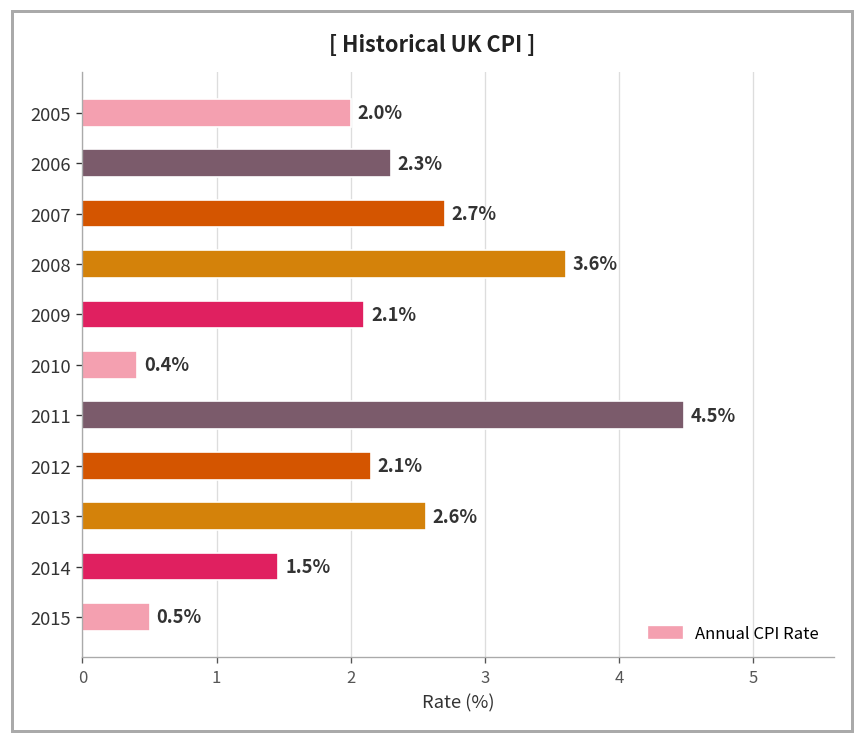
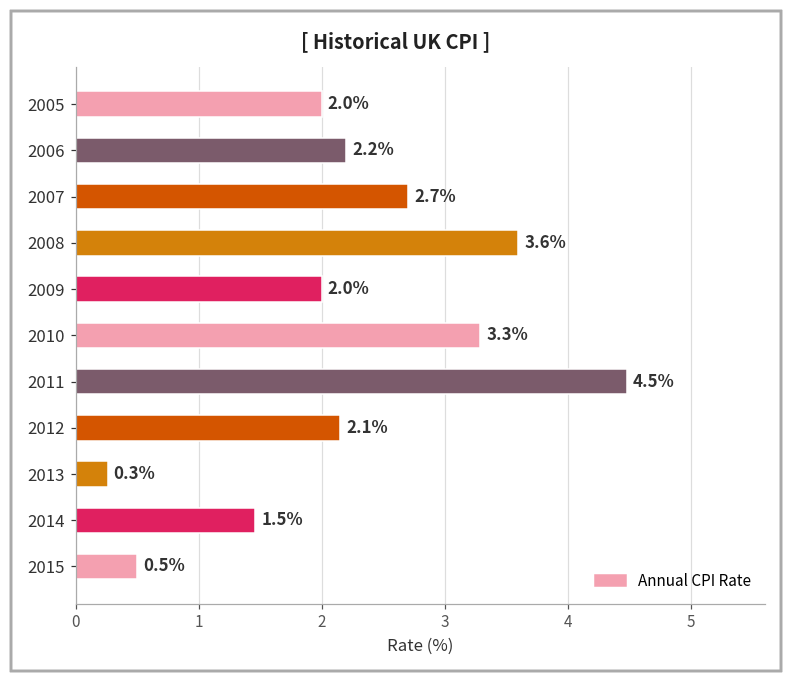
2006: 2.3% -> 2.2%
2009: 2.1% -> 2.0%
2010: 0.4% -> 3.3%
2013: 2.6% -> 0.3%
